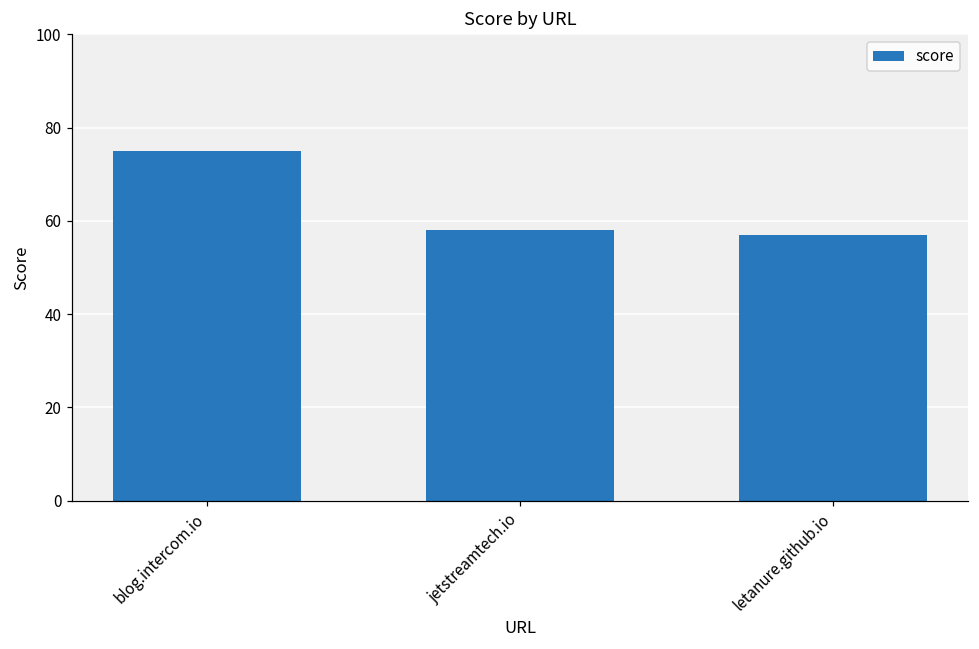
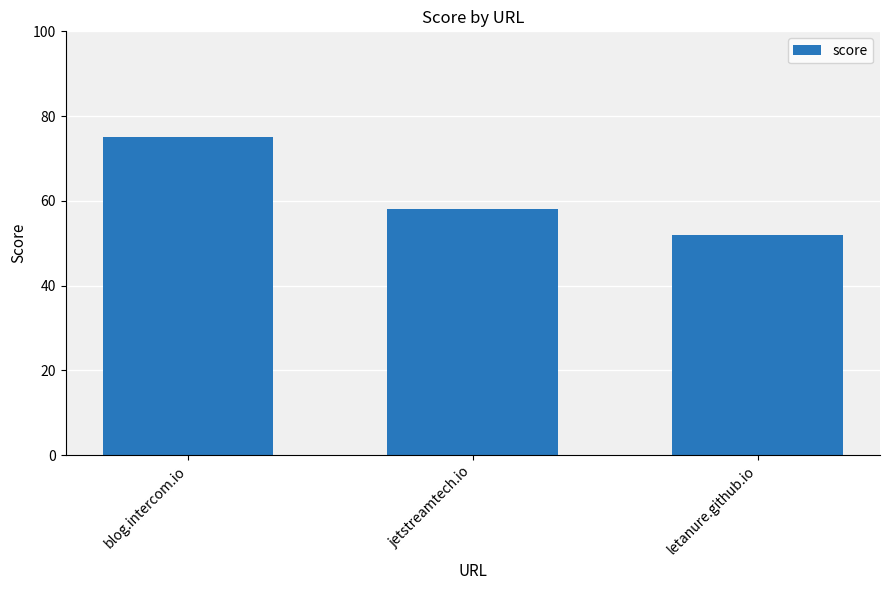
letanure.github.io: 57 -> 52
